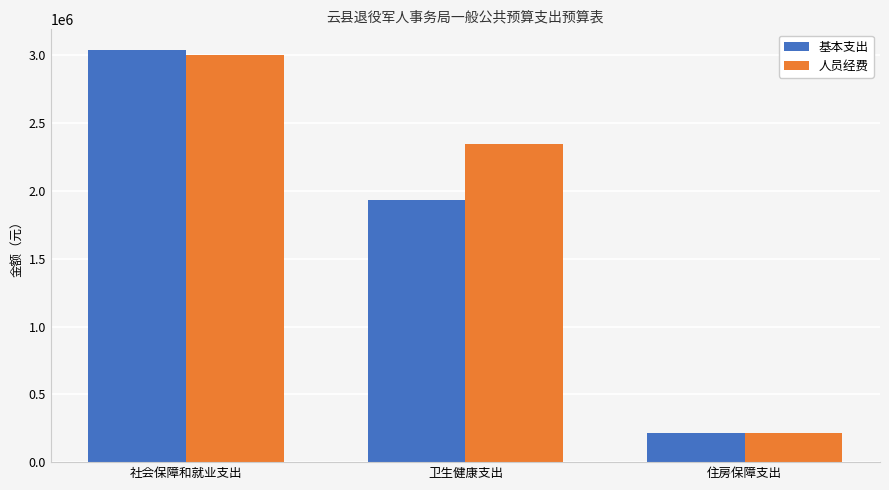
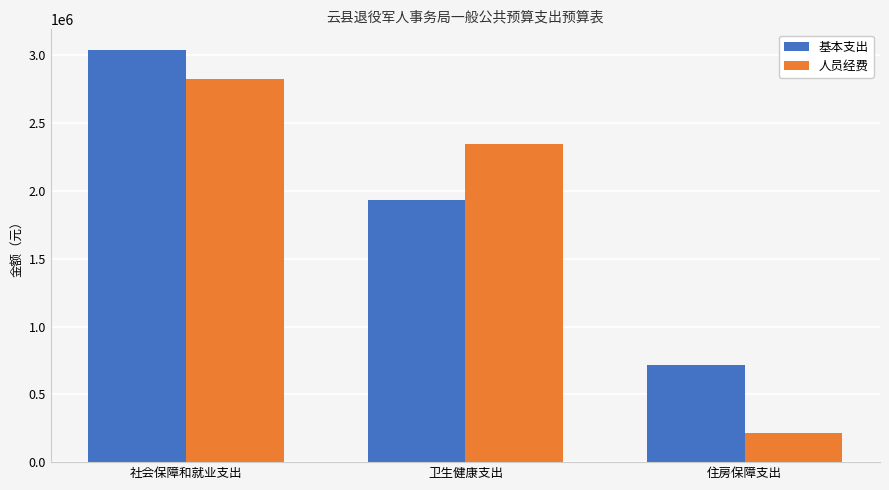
人员经费, 社会保障和就业支出: 3000000 -> 2820000
基本支出, 住房保障支出: 220000 -> 710000
